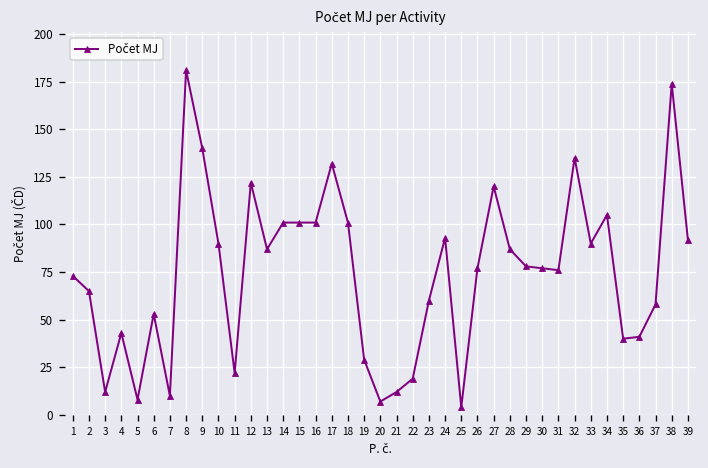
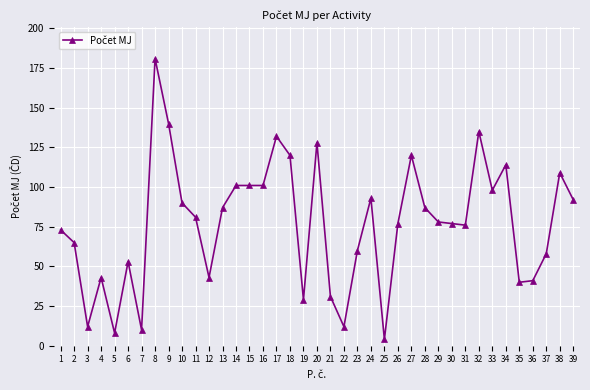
11: 22 -> 81
12: 122 -> 43
18: 101 -> 120
20: 7 -> 128
21: 12 -> 31
22: 19 -> 12
33: 90 -> 98
34: 105 -> 114
38: 174 -> 109
